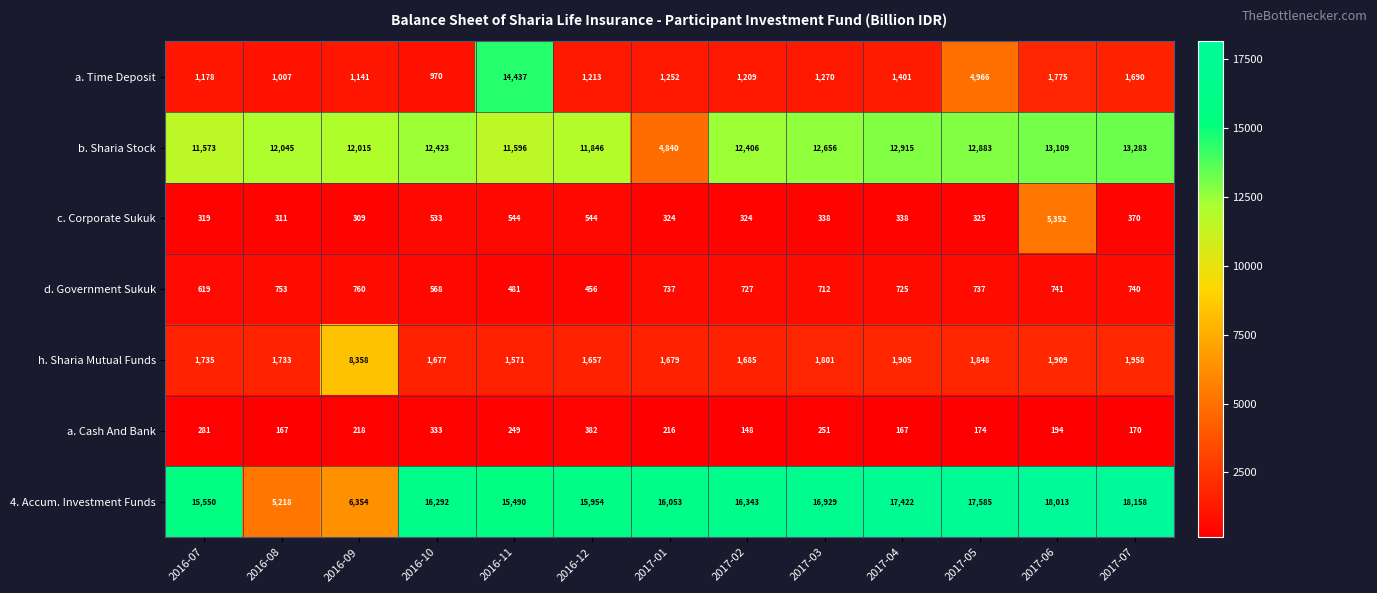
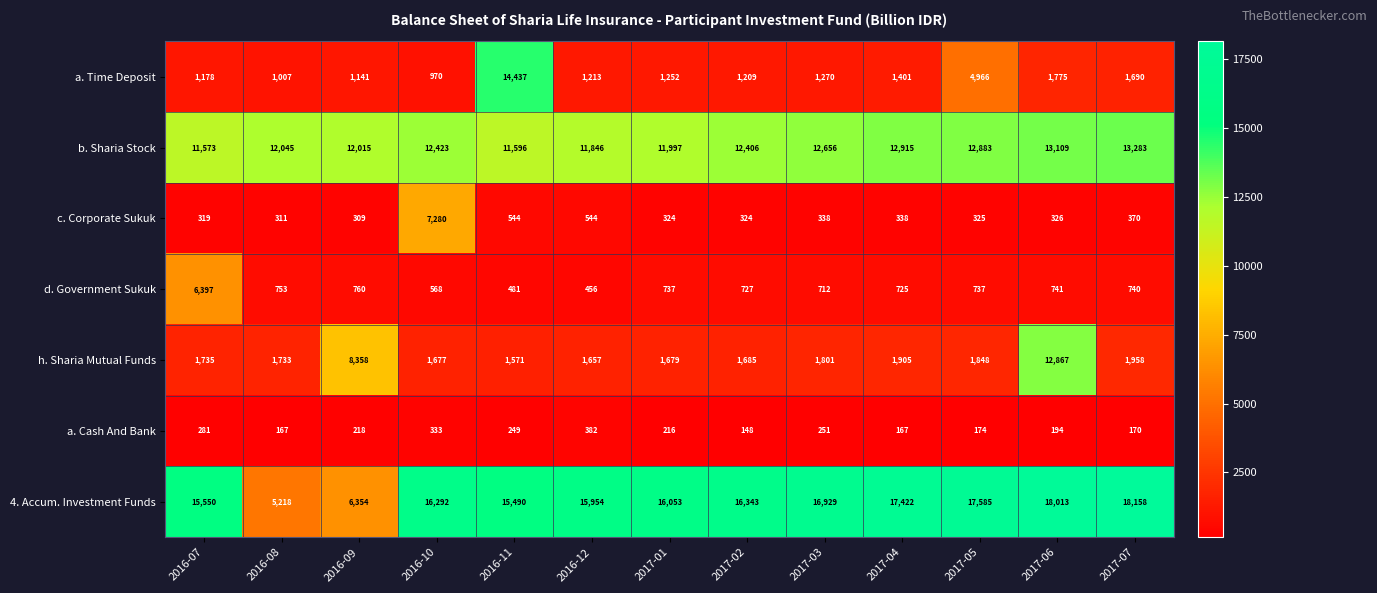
b. Sharia Stock, 2017-01: 4,840 -> 11,997
c. Corporate Sukuk, 2016-10: 533 -> 7,280
c. Corporate Sukuk, 2017-06: 5,352 -> 326
d. Government Sukuk, 2016-07: 619 -> 6,397
h. Sharia Mutual Funds, 2017-06: 1,909 -> 12,867
